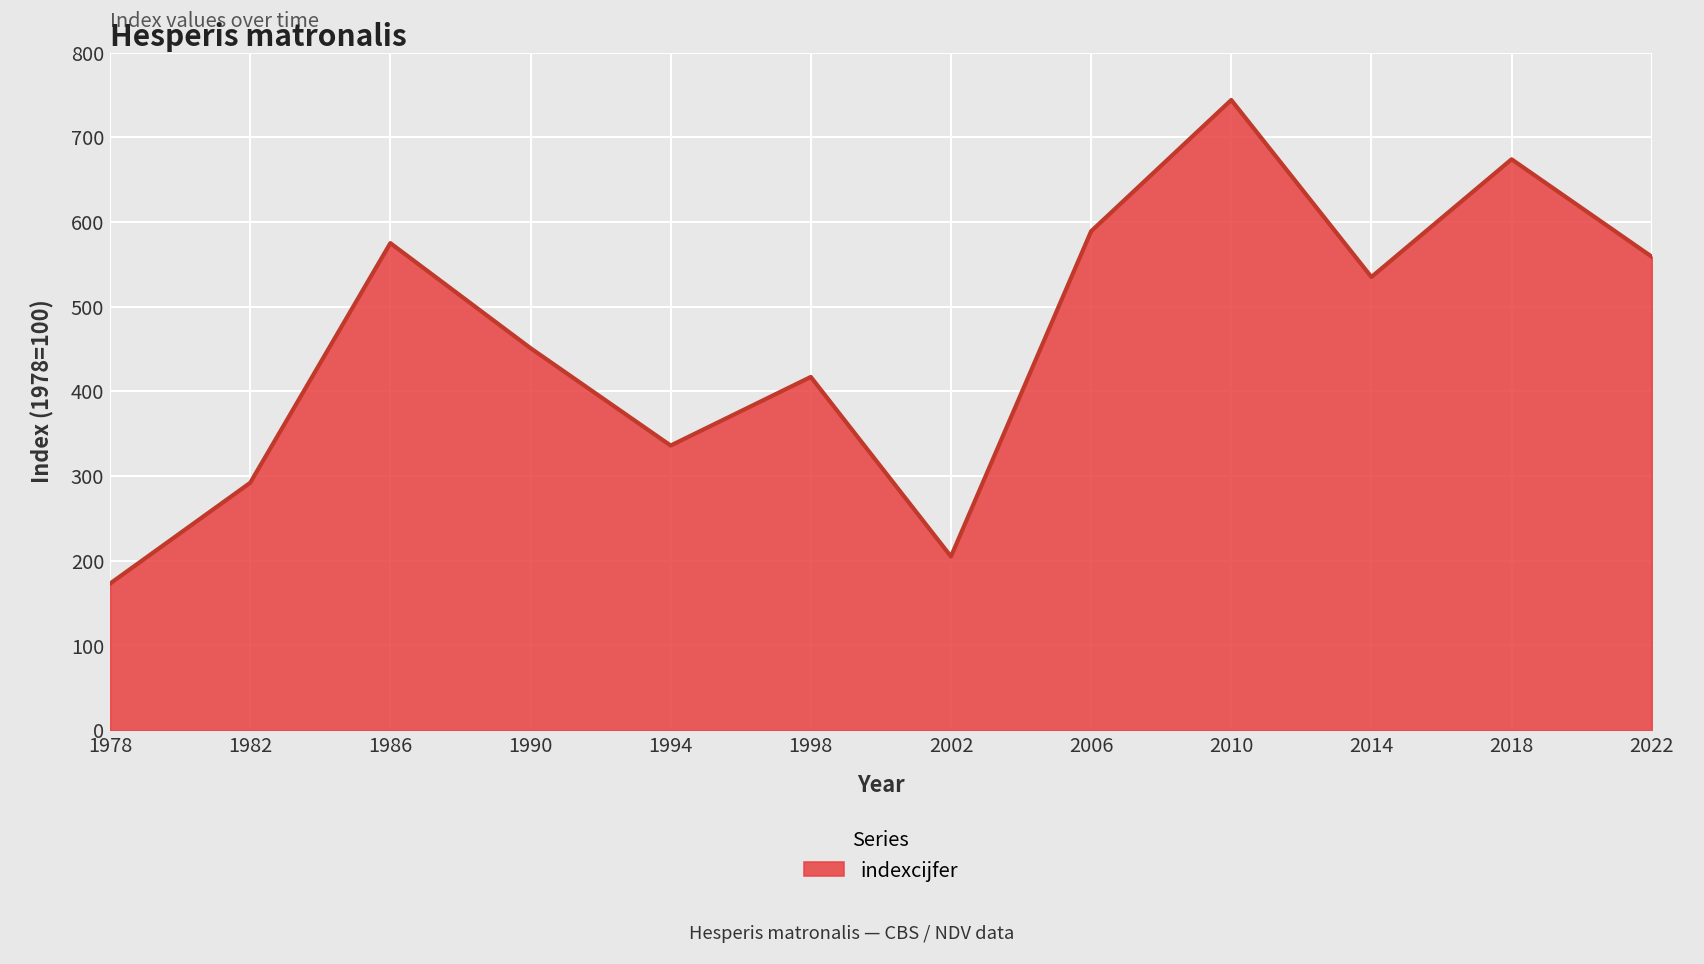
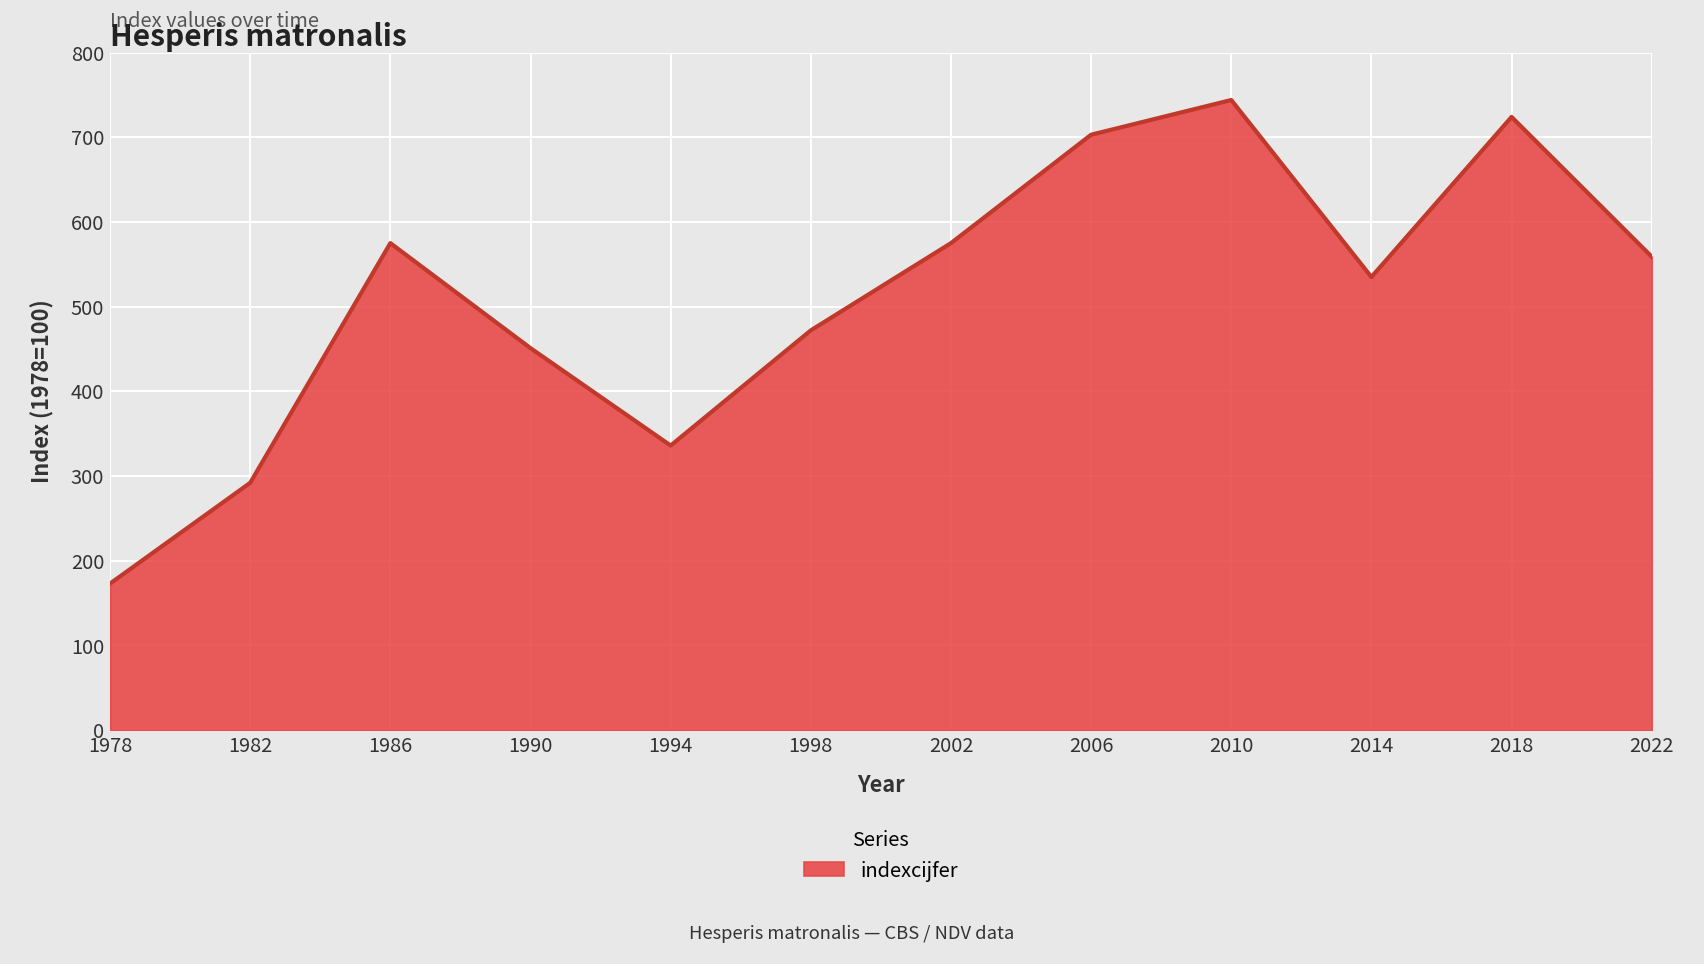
1998: 420 -> 470
2002: 210 -> 580
2006: 590 -> 700
2018: 670 -> 720
